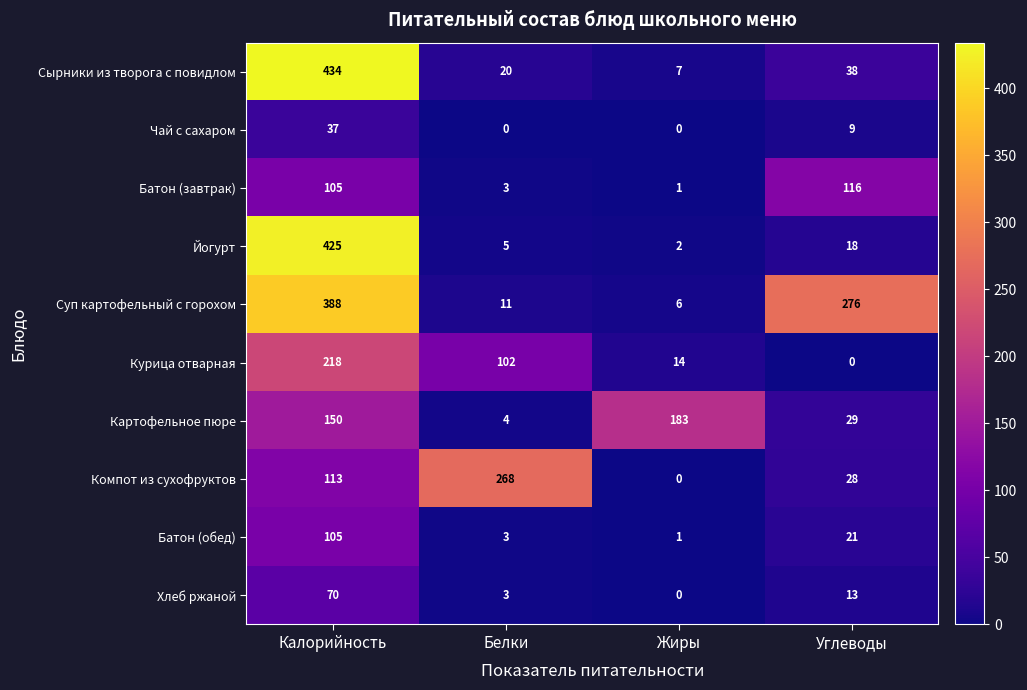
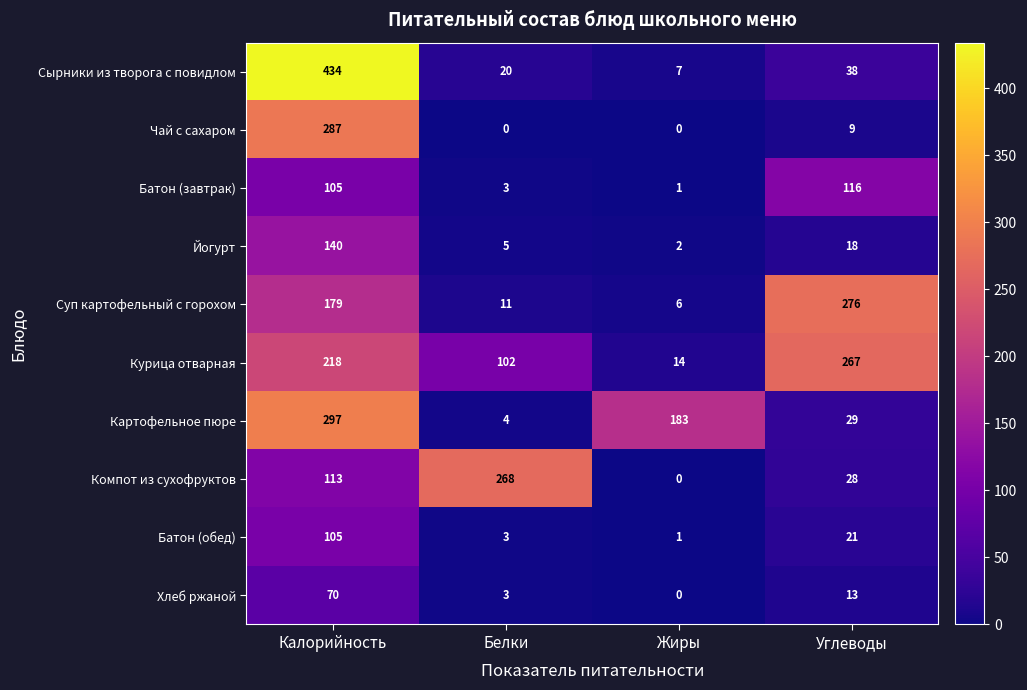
Чай с сахаром, Калорийность: 37 -> 287
Йогурт, Калорийность: 425 -> 140
Суп картофельный с горохом, Калорийность: 388 -> 179
Курица отварная, Углеводы: 0 -> 267
Картофельное пюре, Калорийность: 150 -> 297
